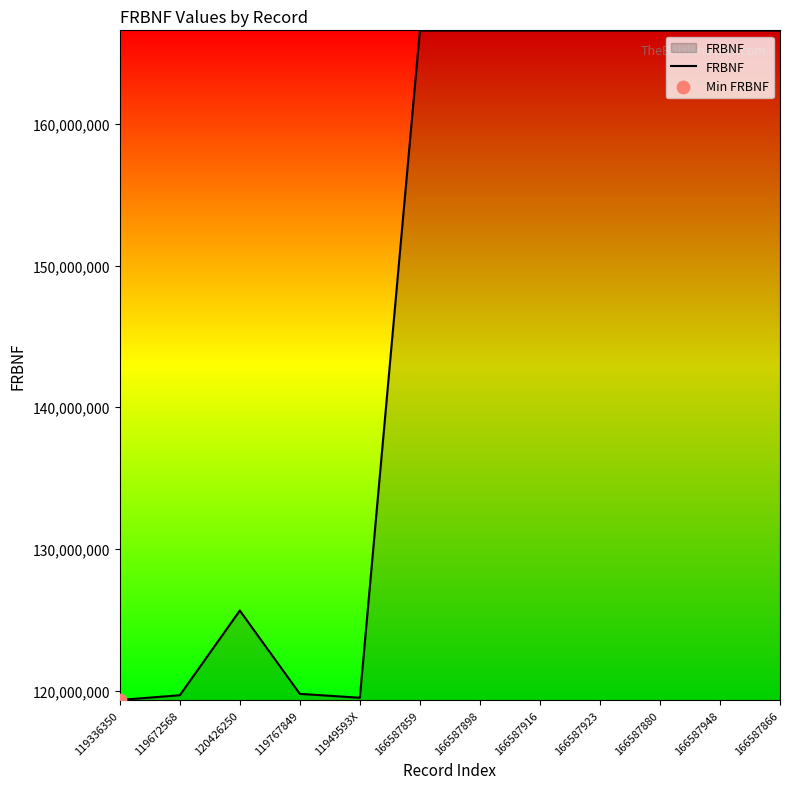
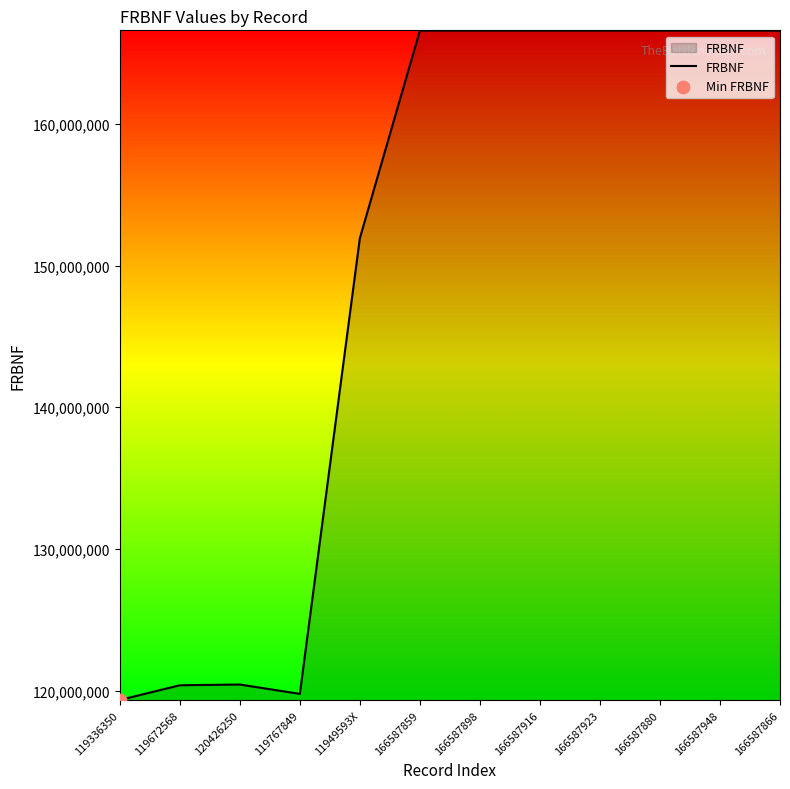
FRBNF, 119672568: 119,700,000 -> 120,400,000
FRBNF, 120426250: 125,600,000 -> 120,400,000
FRBNF, 11949593X: 119,500,000 -> 151,900,000
